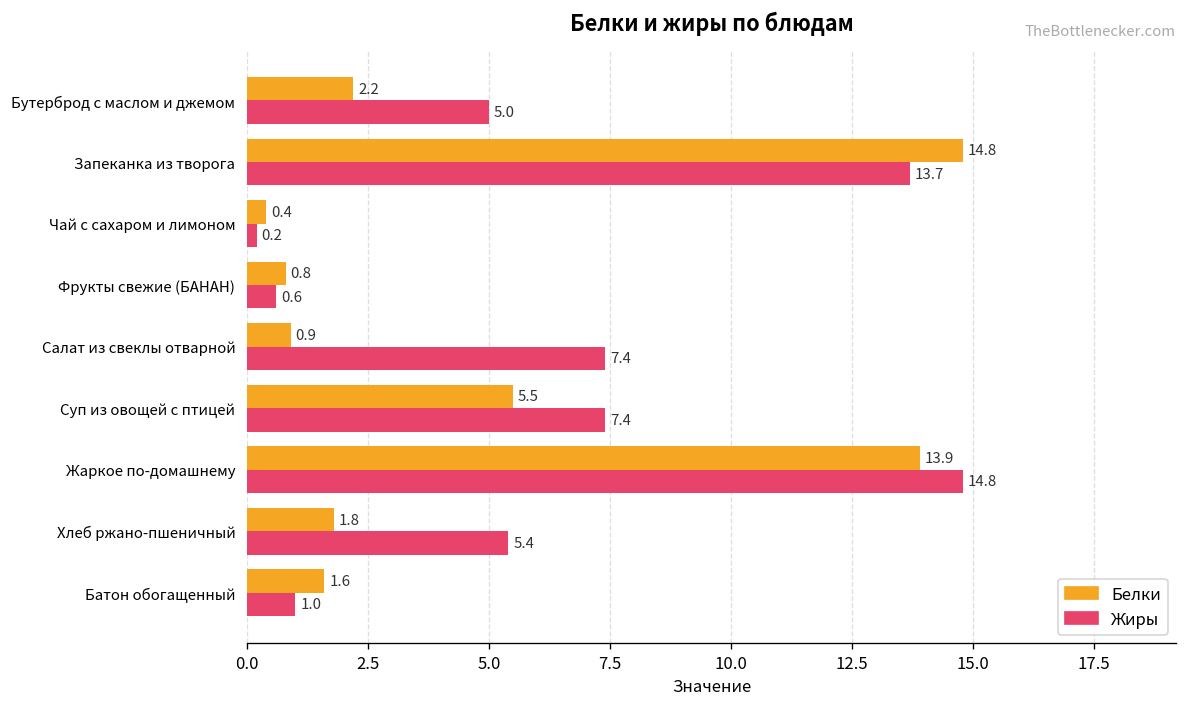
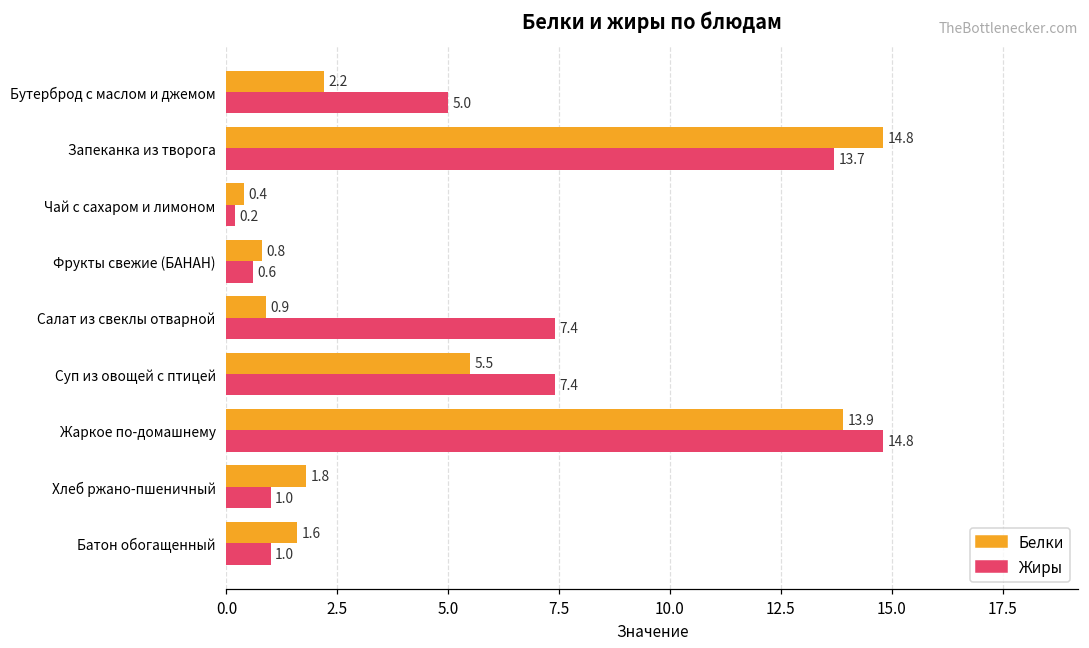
Жиры, Хлеб ржано-пшеничный: 5.4 -> 1.0
